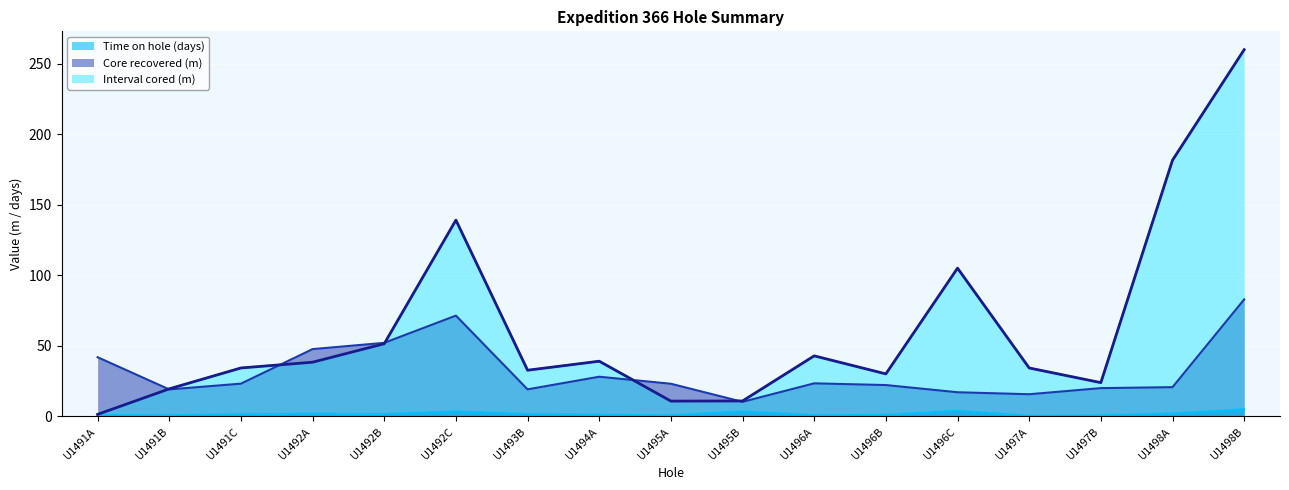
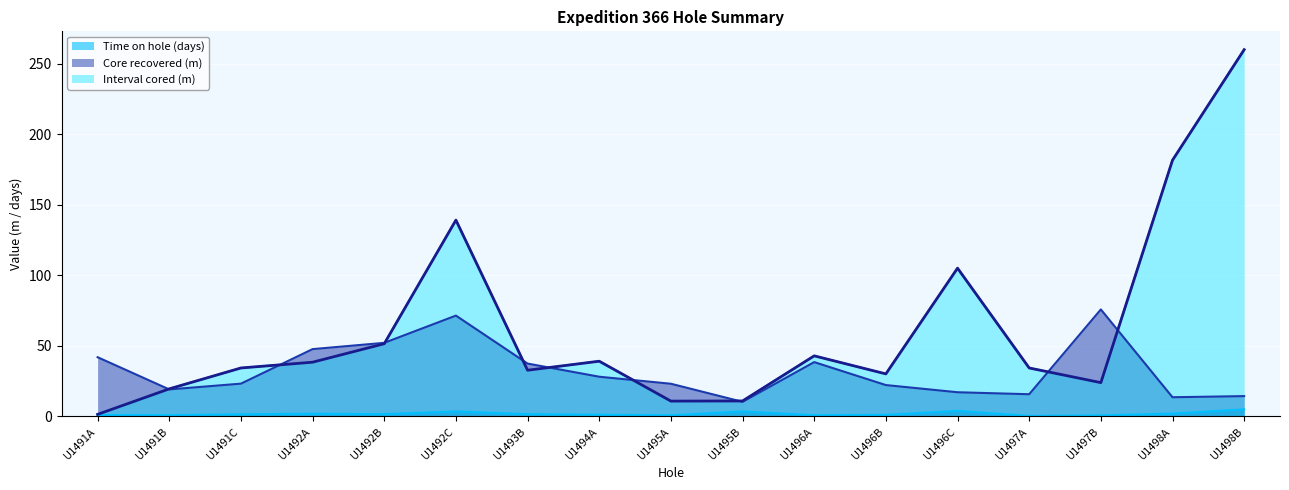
Core recovered (m), U1493B: 19 -> 37
Core recovered (m), U1496A: 23 -> 38
Core recovered (m), U1497B: 20 -> 76
Core recovered (m), U1498A: 21 -> 13
Core recovered (m), U1498B: 83 -> 14
